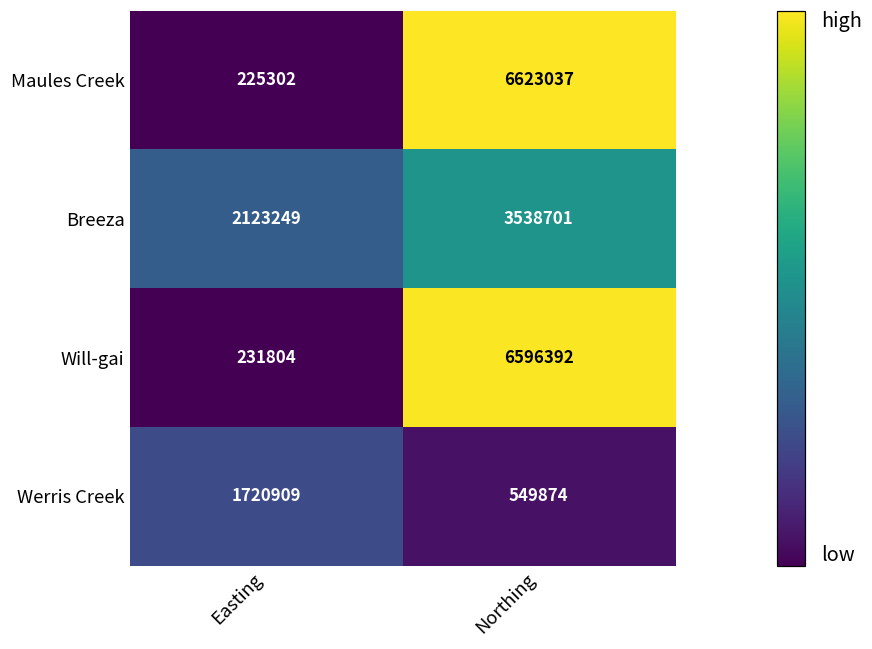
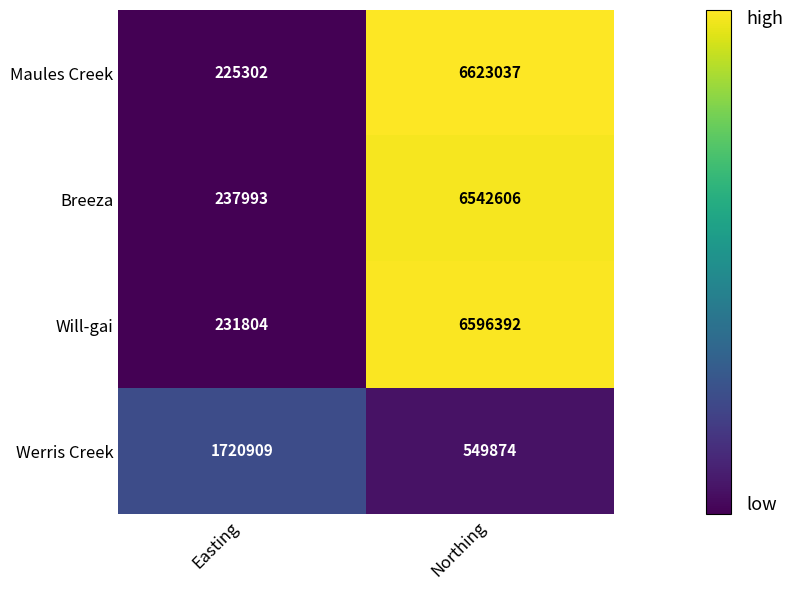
Breeza, Easting: 2123249 -> 237993
Breeza, Northing: 3538701 -> 6542606
